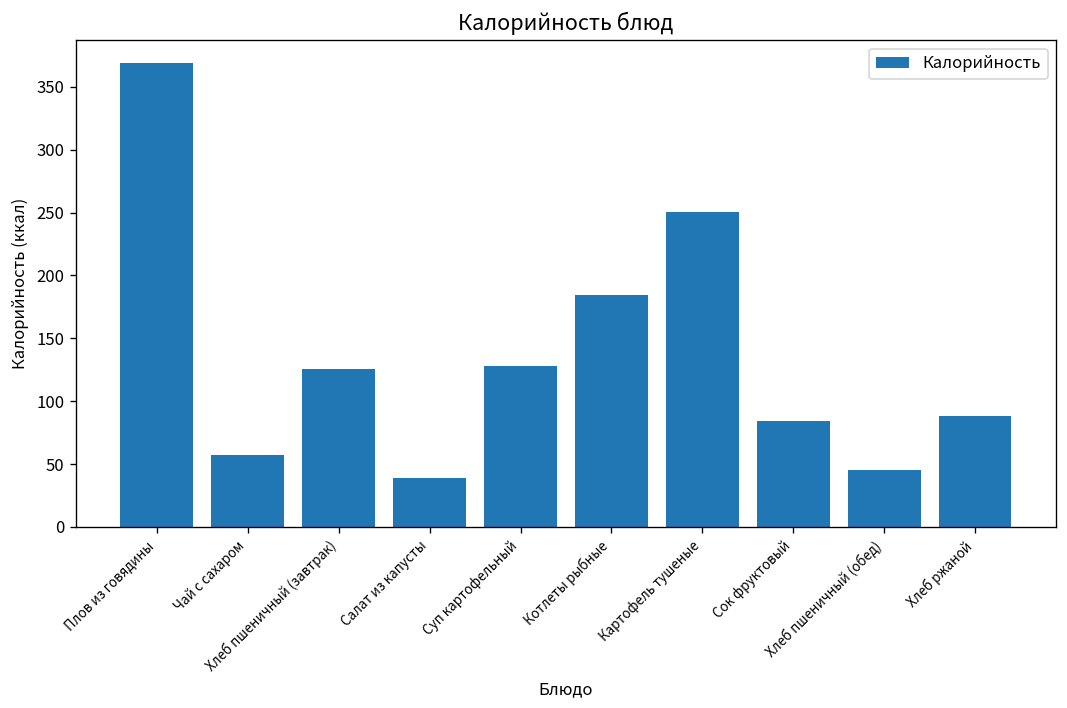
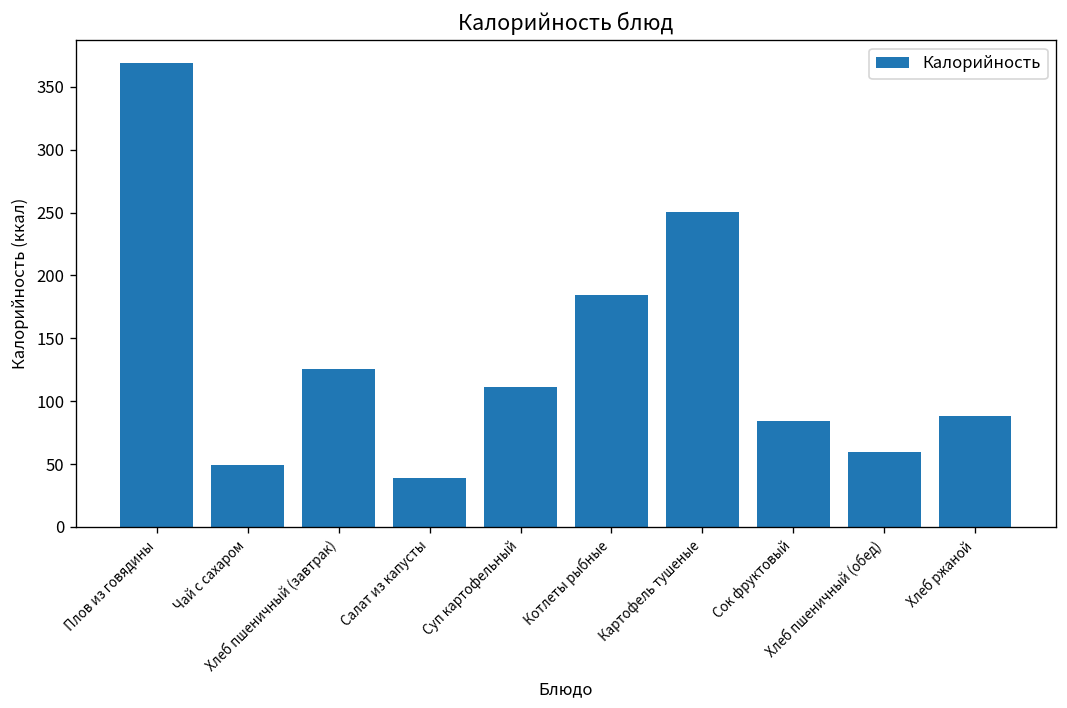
Чай с сахаром: 57 -> 49
Суп картофельный: 128 -> 111
Хлеб пшеничный (обед): 45 -> 60
